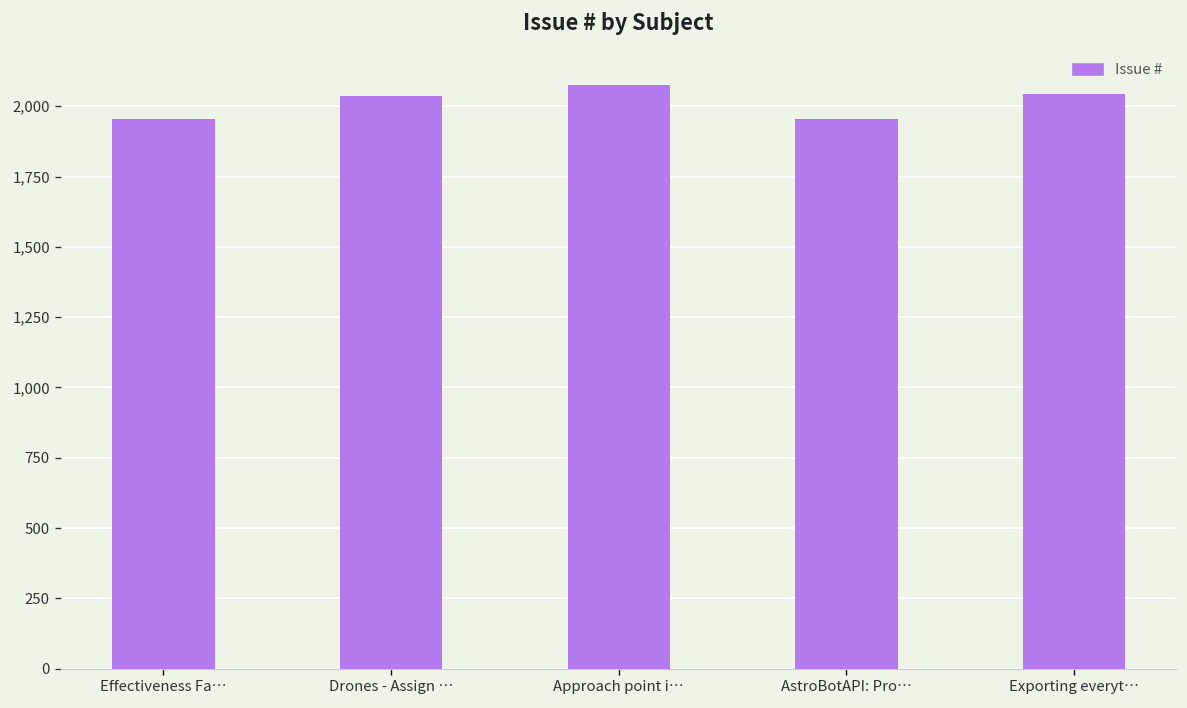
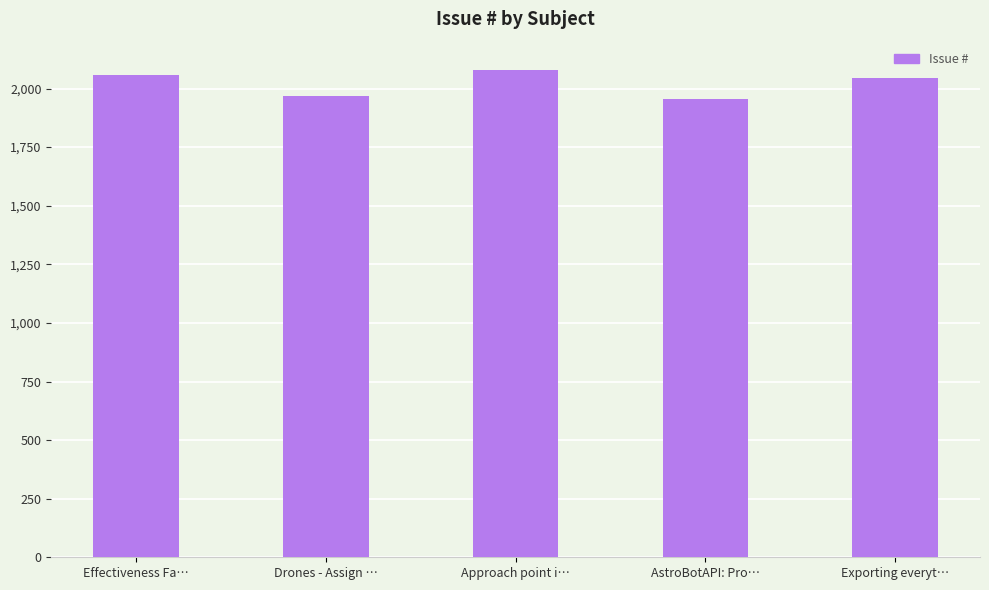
Effectiveness Fa…: 1,950 -> 2,060
Drones - Assign …: 2,040 -> 1,970
